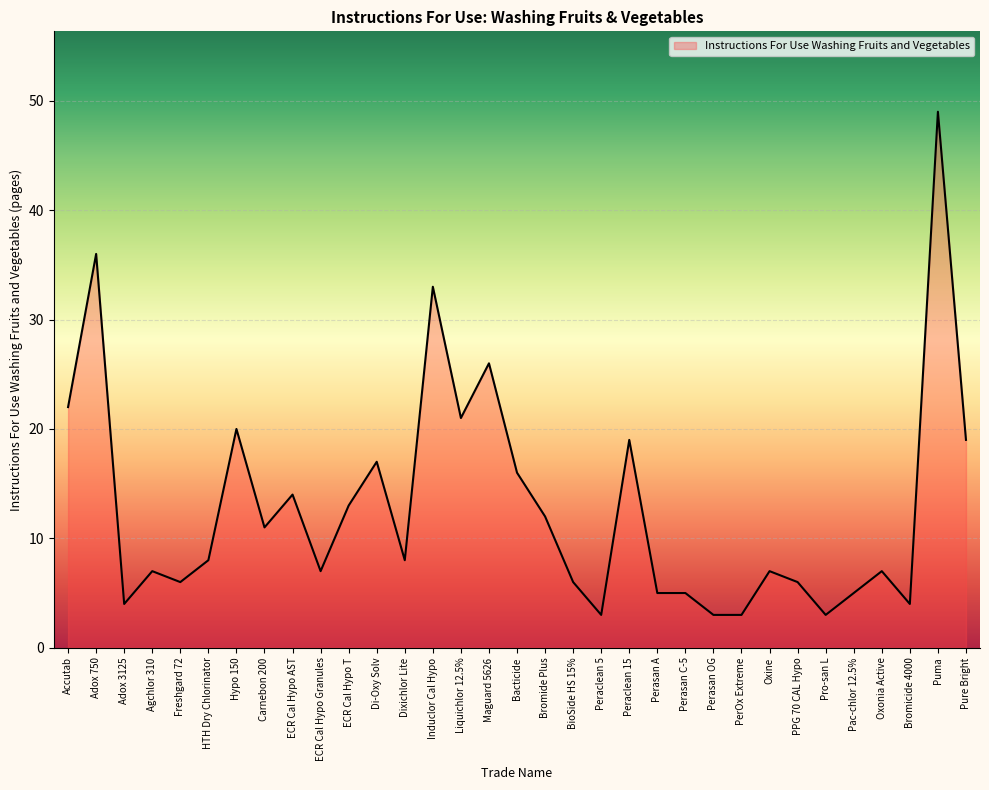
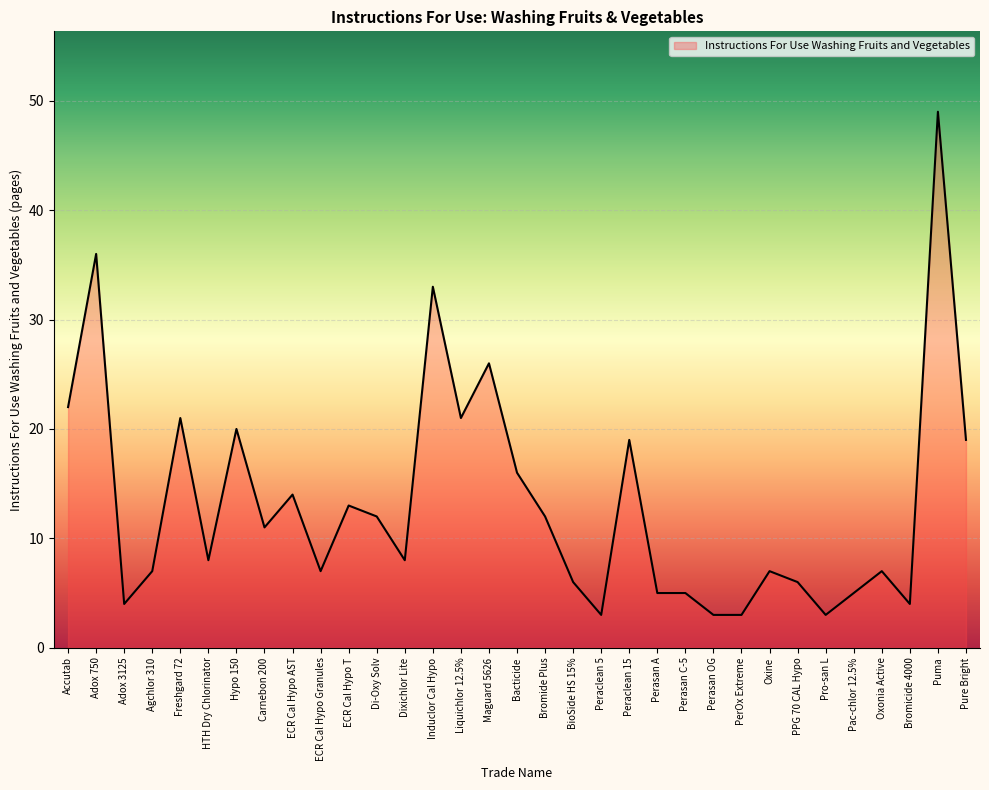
Freshgard 72: 6 -> 21
Di-Oxy Solv: 17 -> 12
